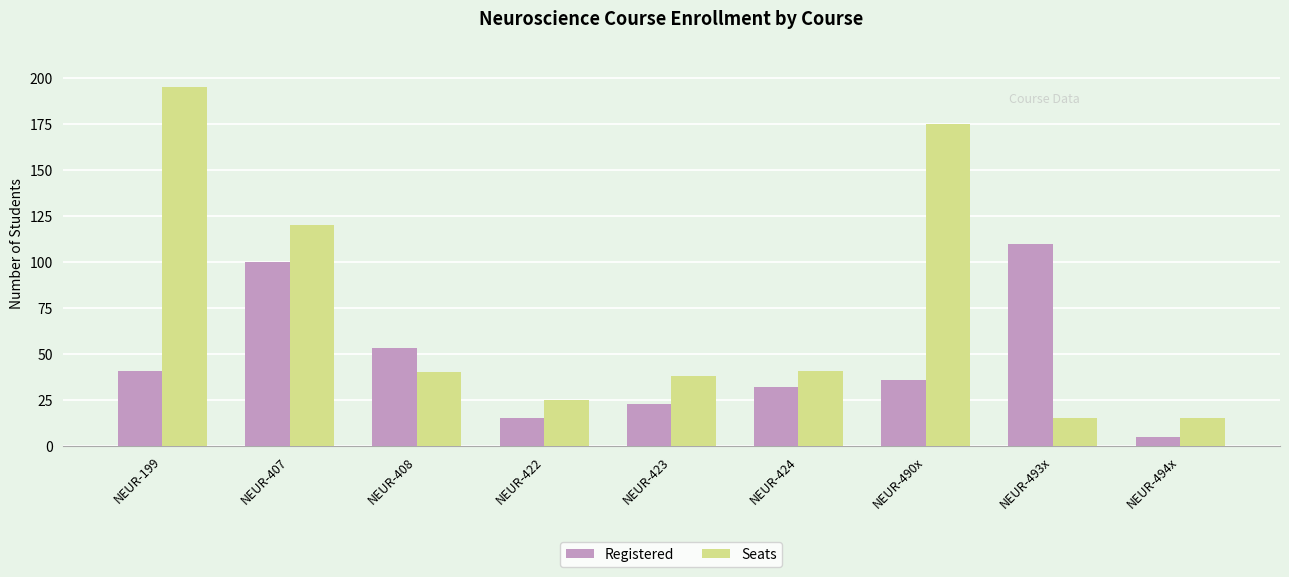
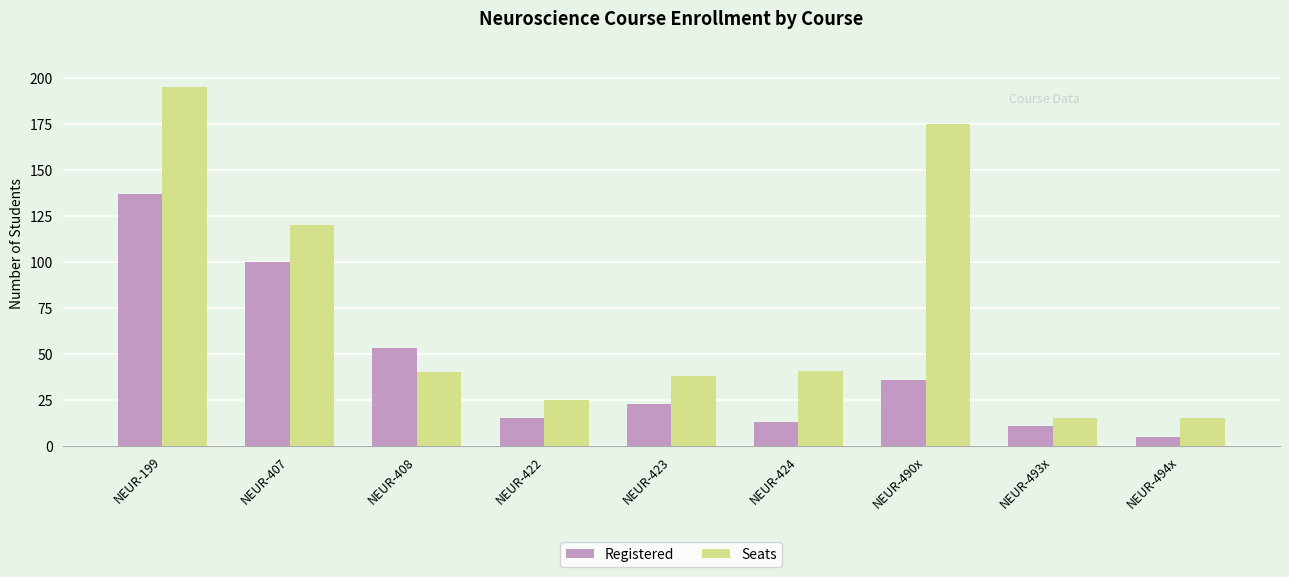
Registered, NEUR-199: 41 -> 137
Registered, NEUR-424: 32 -> 13
Registered, NEUR-493x: 110 -> 11
